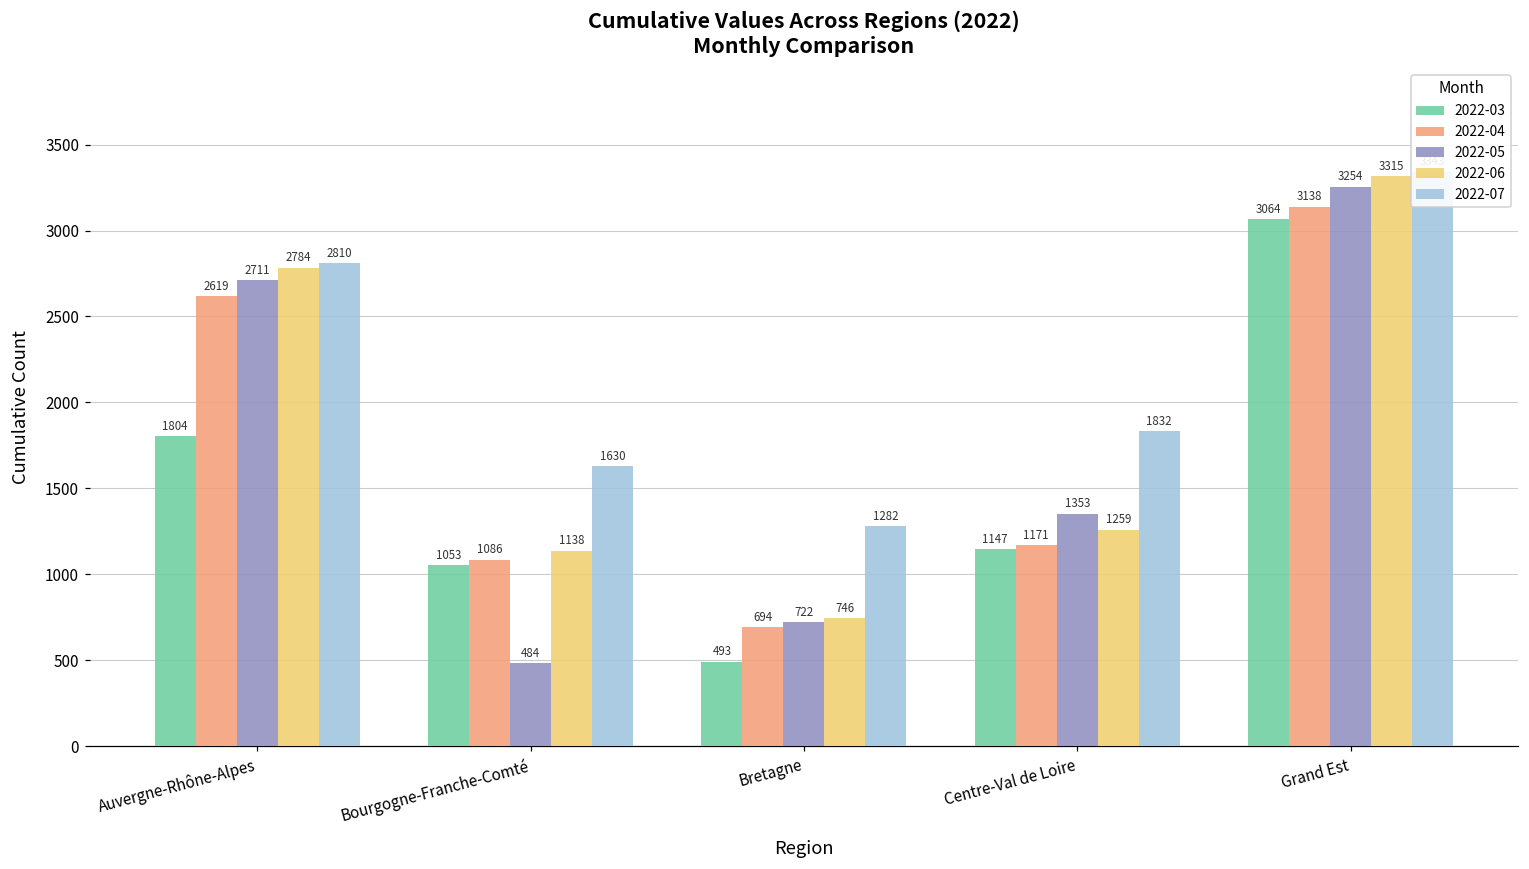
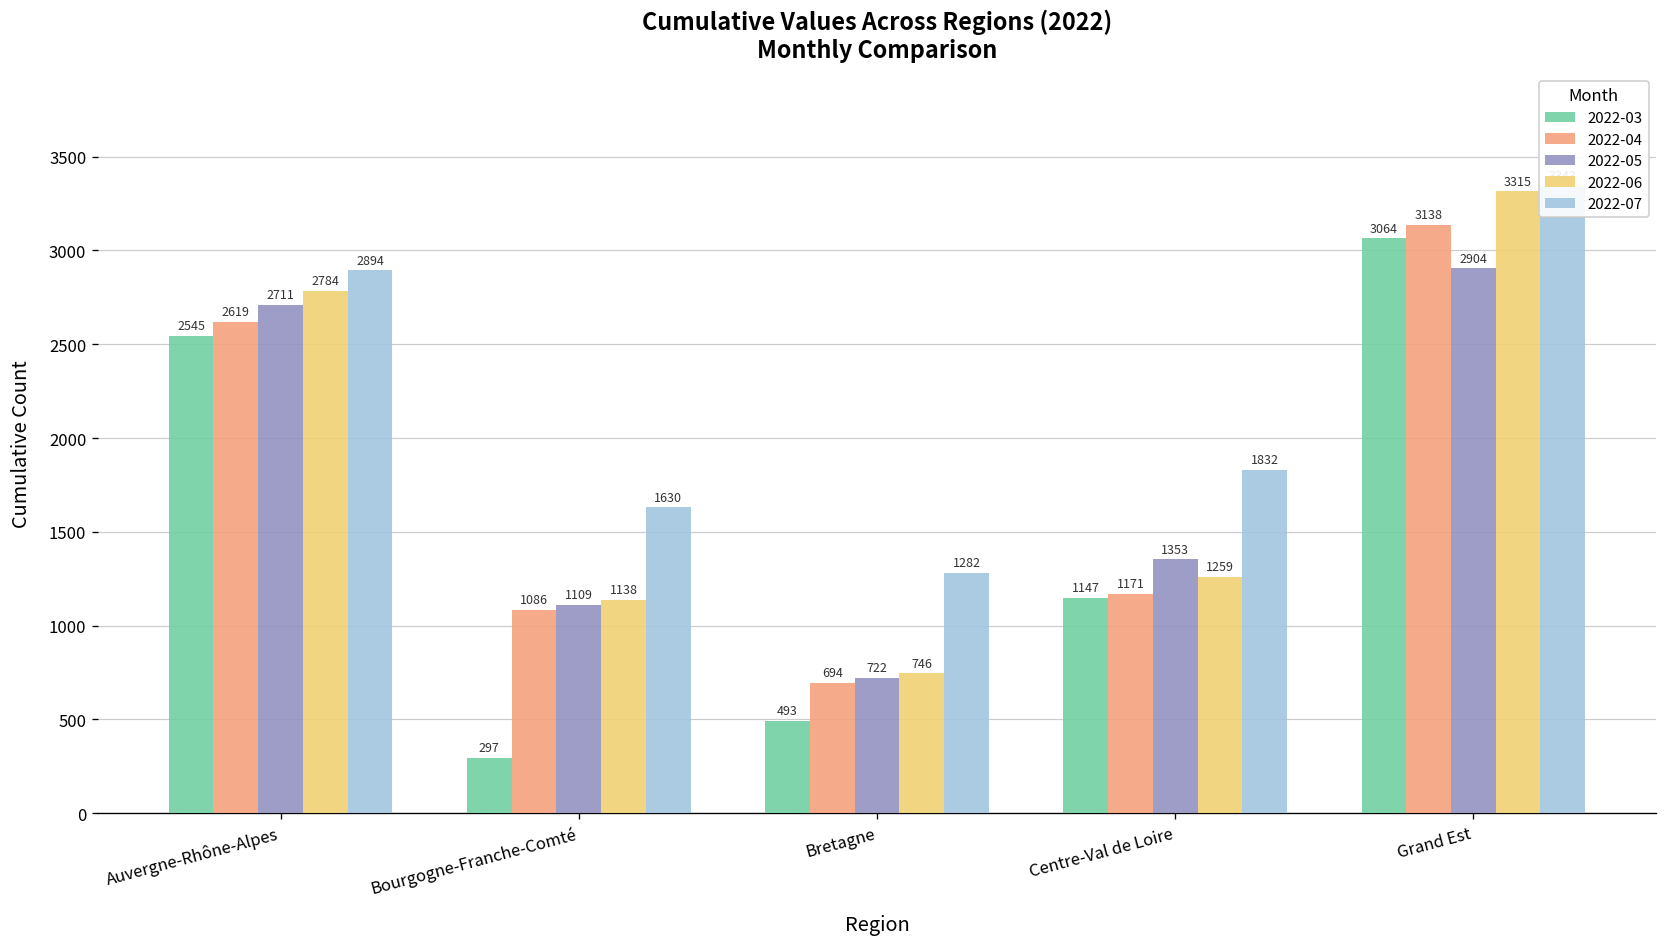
2022-03, Auvergne-Rhône-Alpes: 1804 -> 2545
2022-07, Auvergne-Rhône-Alpes: 2810 -> 2894
2022-03, Bourgogne-Franche-Comté: 1053 -> 297
2022-05, Bourgogne-Franche-Comté: 484 -> 1109
2022-05, Grand Est: 3254 -> 2904
